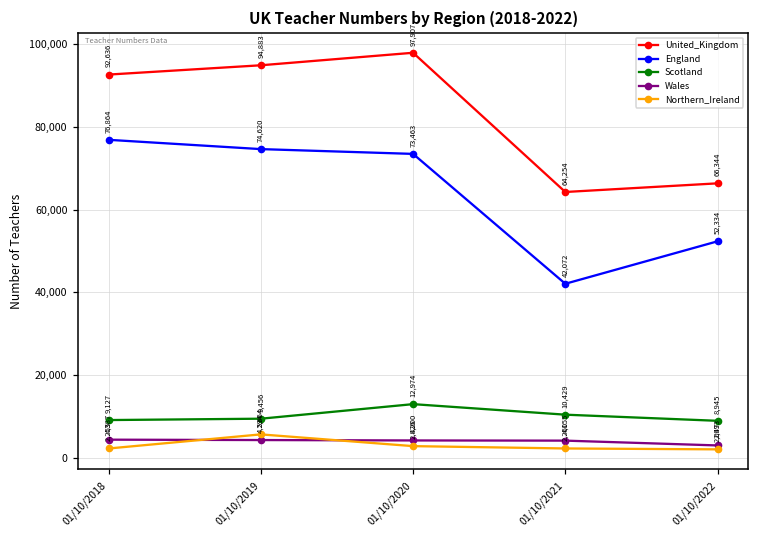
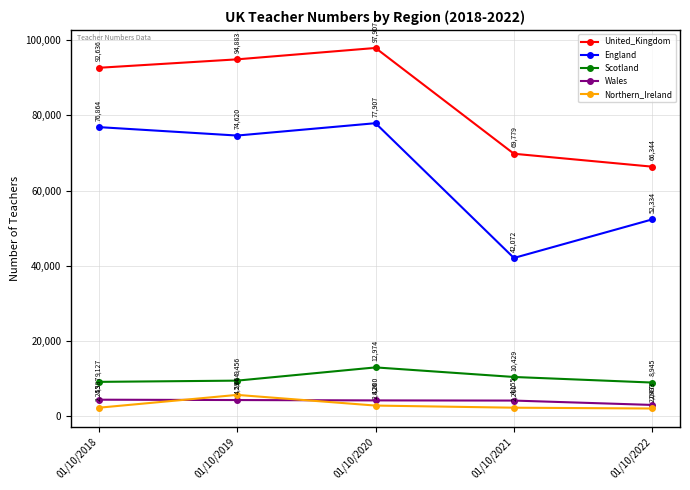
England, 01/10/2020: 73,463 -> 77,907
United_Kingdom, 01/10/2021: 64,254 -> 69,779
